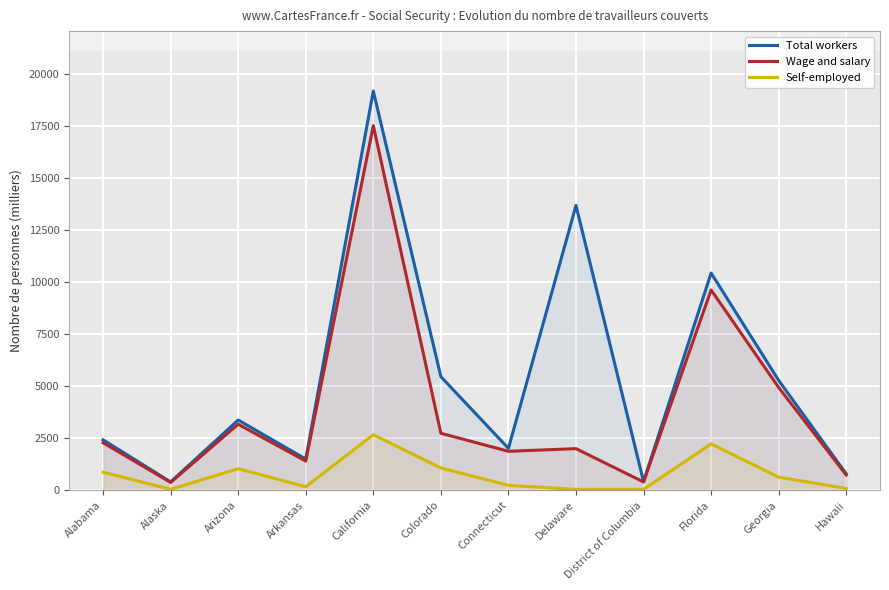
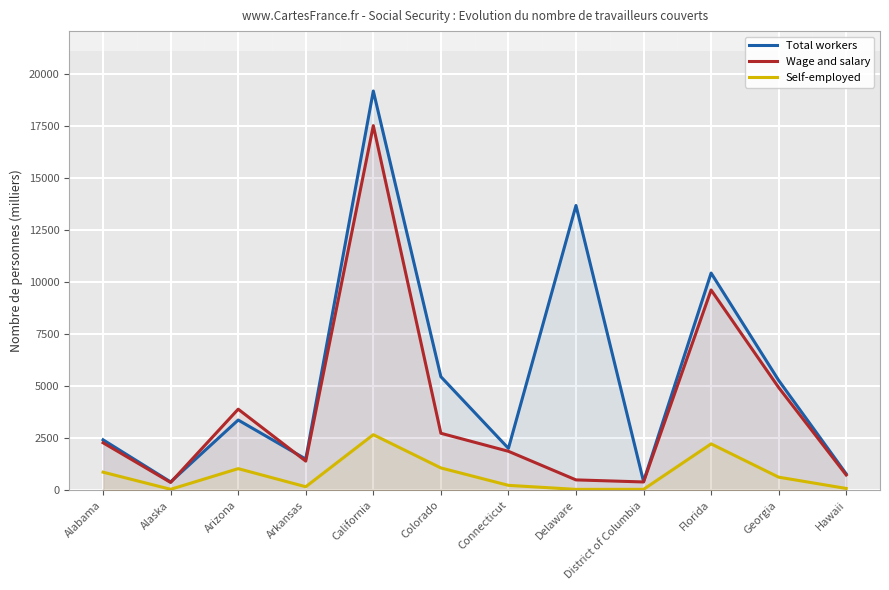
Wage and salary, Arizona: 3200 -> 3900
Wage and salary, Delaware: 2000 -> 500
